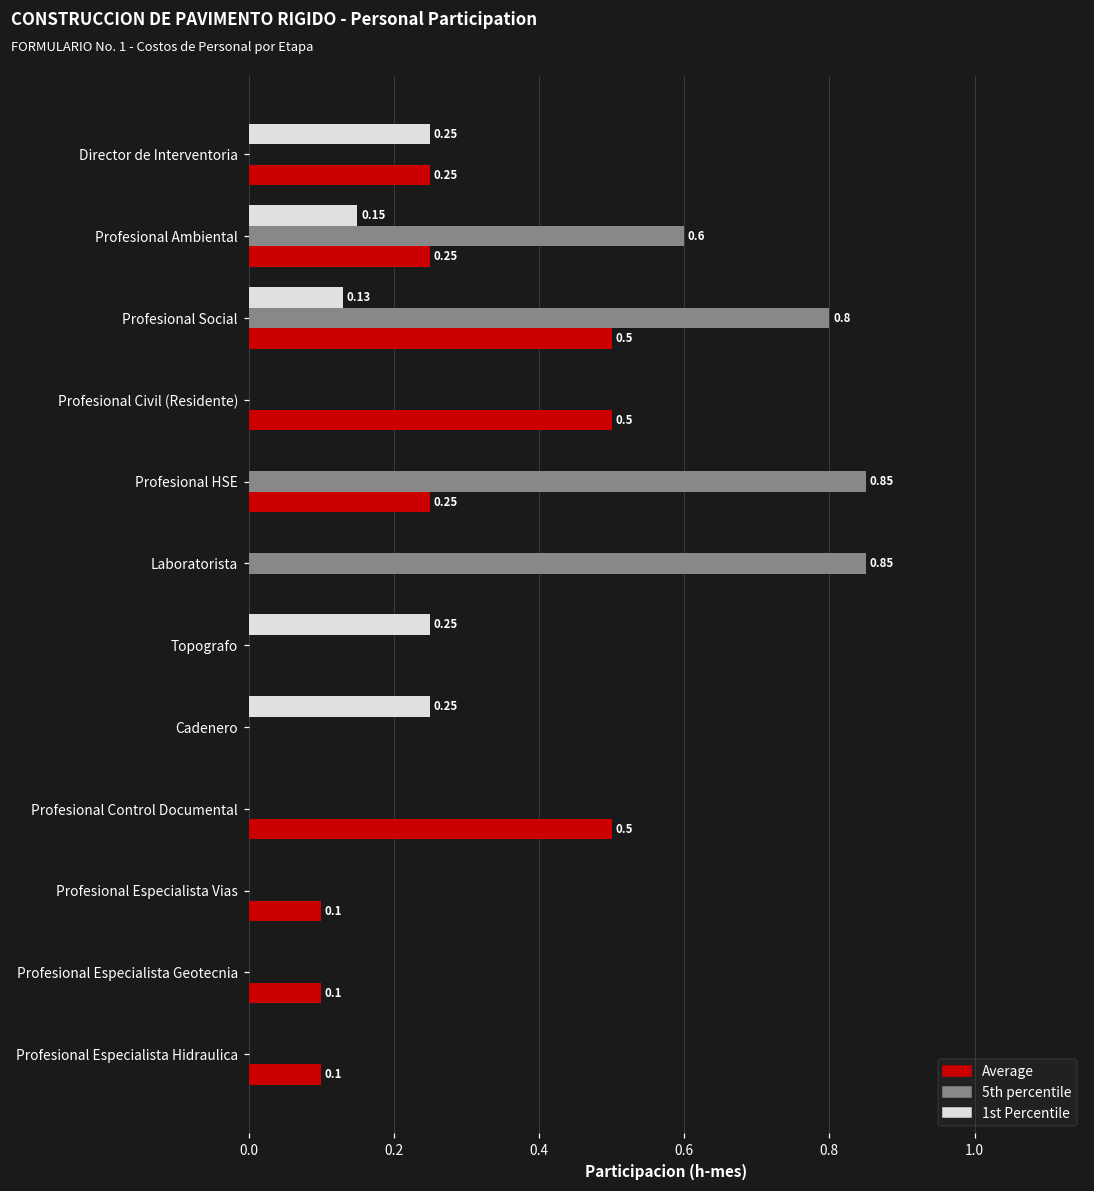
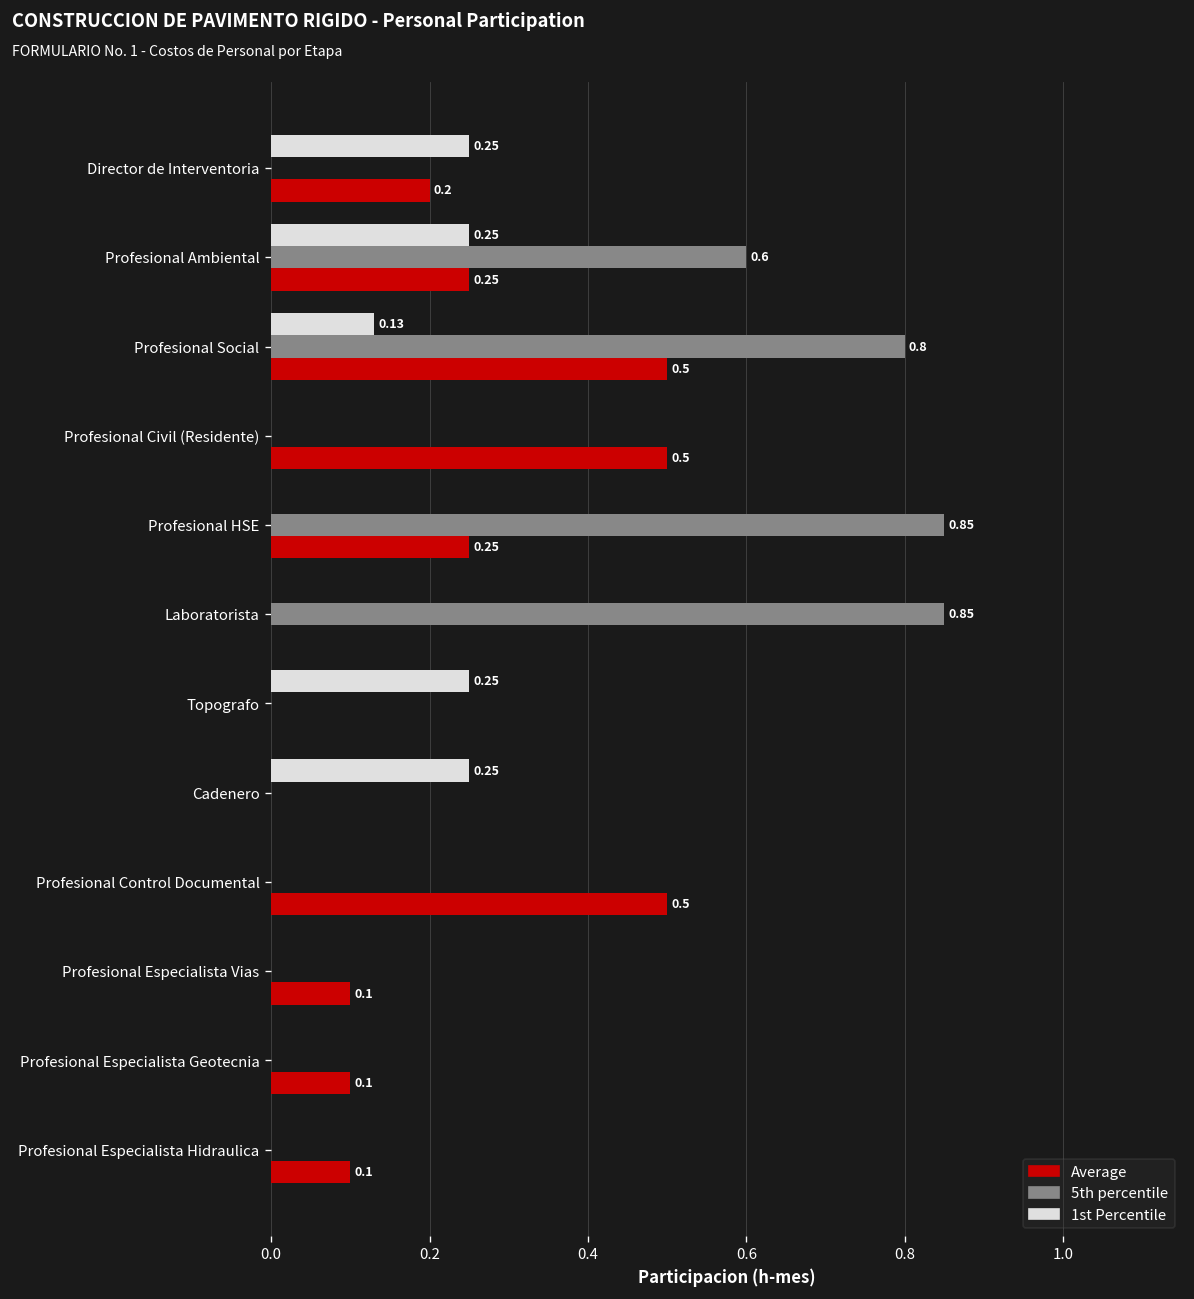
Average, Director de Interventoria: 0.25 -> 0.2
1st Percentile, Profesional Ambiental: 0.15 -> 0.25
